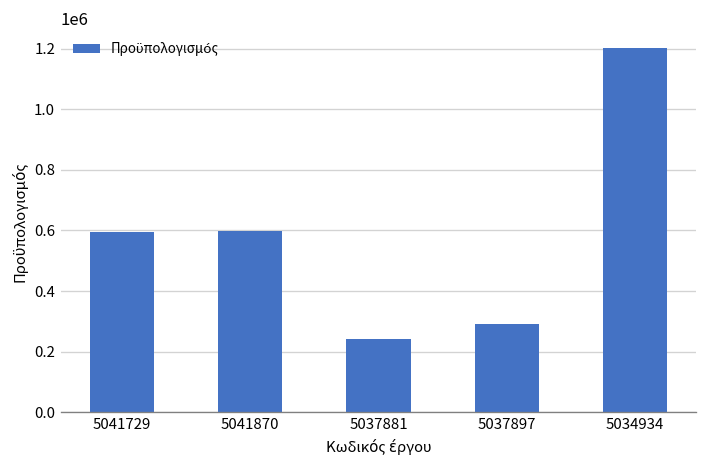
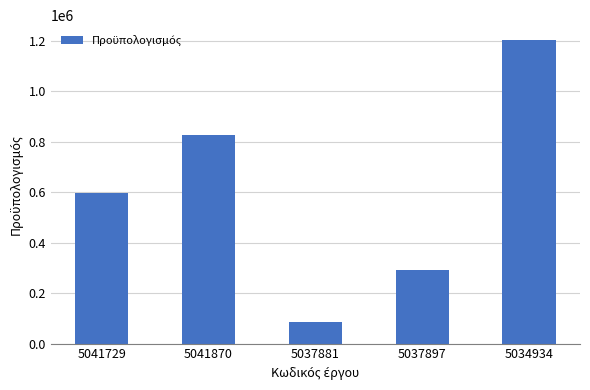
5041870: 600000 -> 830000
5037881: 240000 -> 80000
